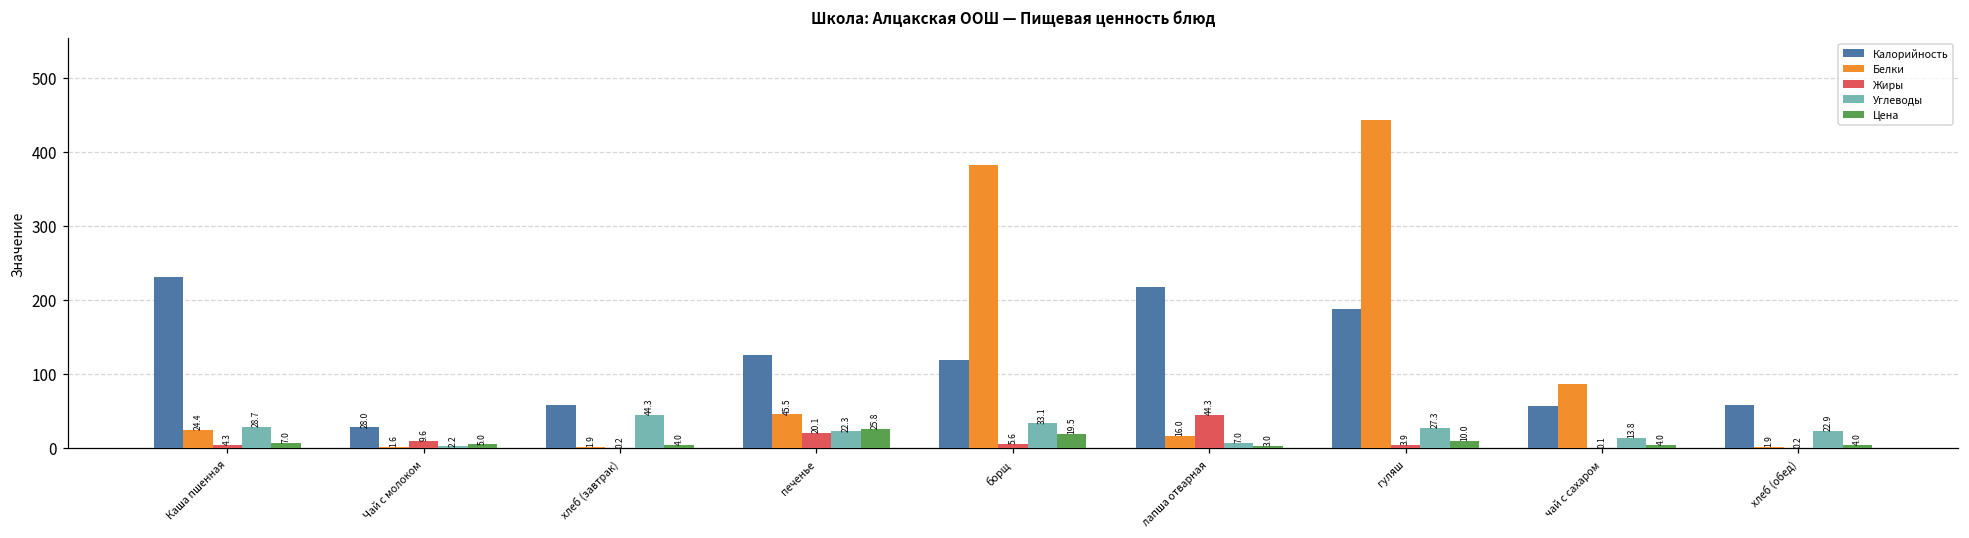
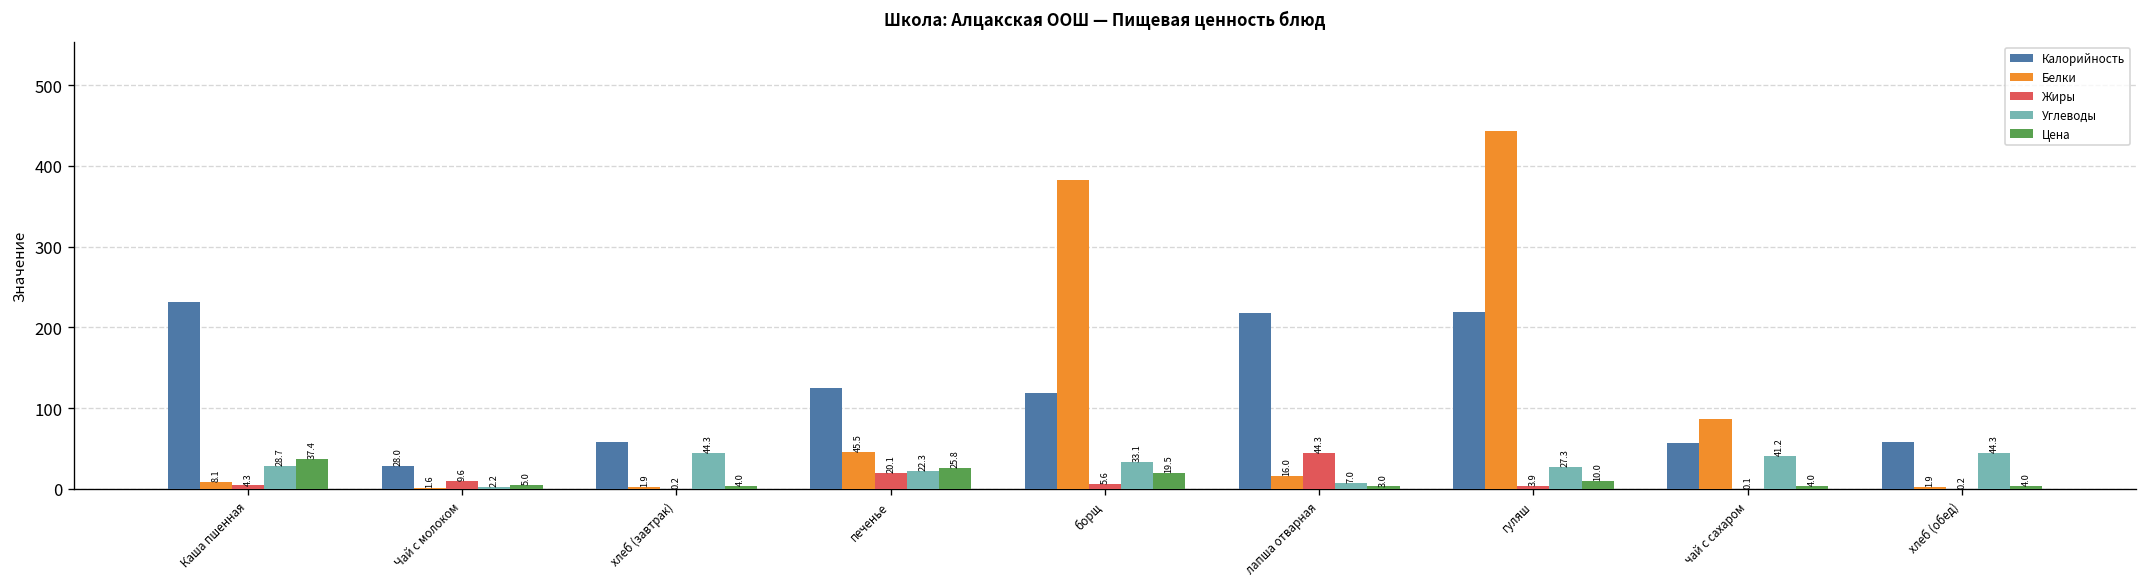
Белки, Каша пшенная: 24.4 -> 8.1
Цена, Каша пшенная: 7.0 -> 37.4
Калорийность, гуляш: 190 -> 220
Углеводы, чай с сахаром: 13.8 -> 41.2
Углеводы, хлеб (обед): 22.9 -> 44.3
